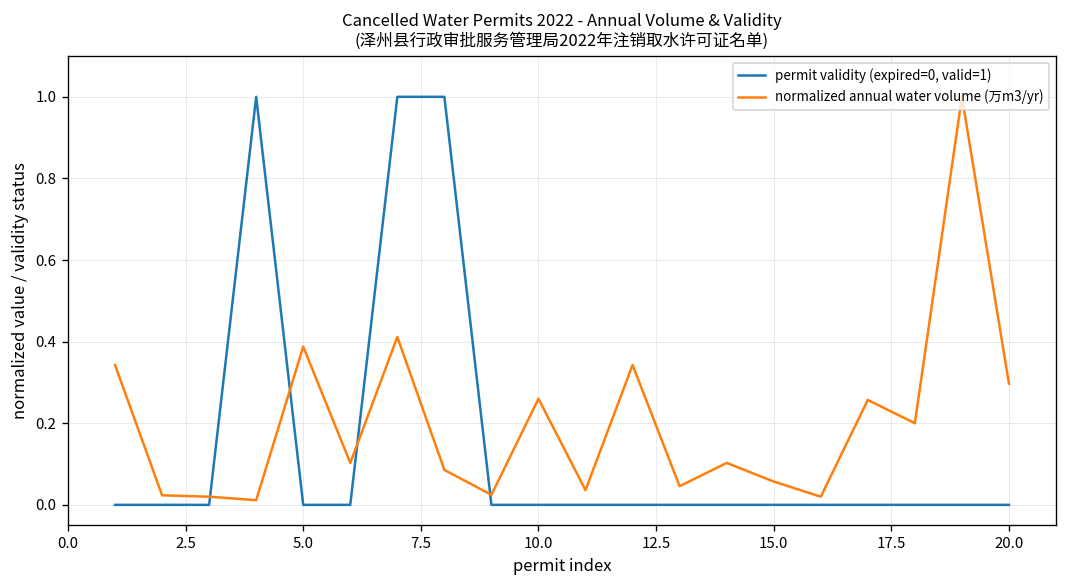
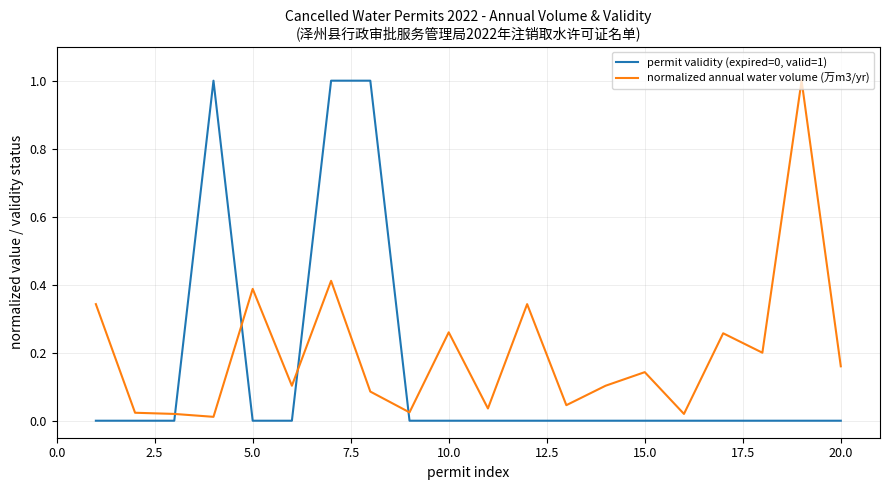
normalized annual water volume (万m3/yr), 15.0: 0.06 -> 0.14
normalized annual water volume (万m3/yr), 20.0: 0.30 -> 0.16
